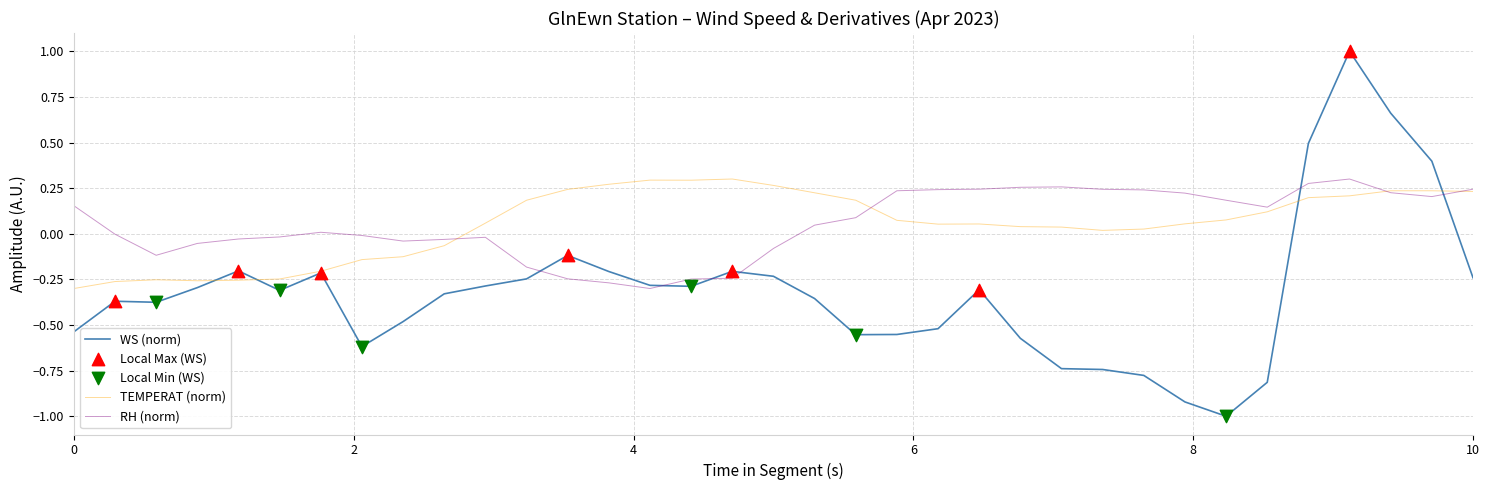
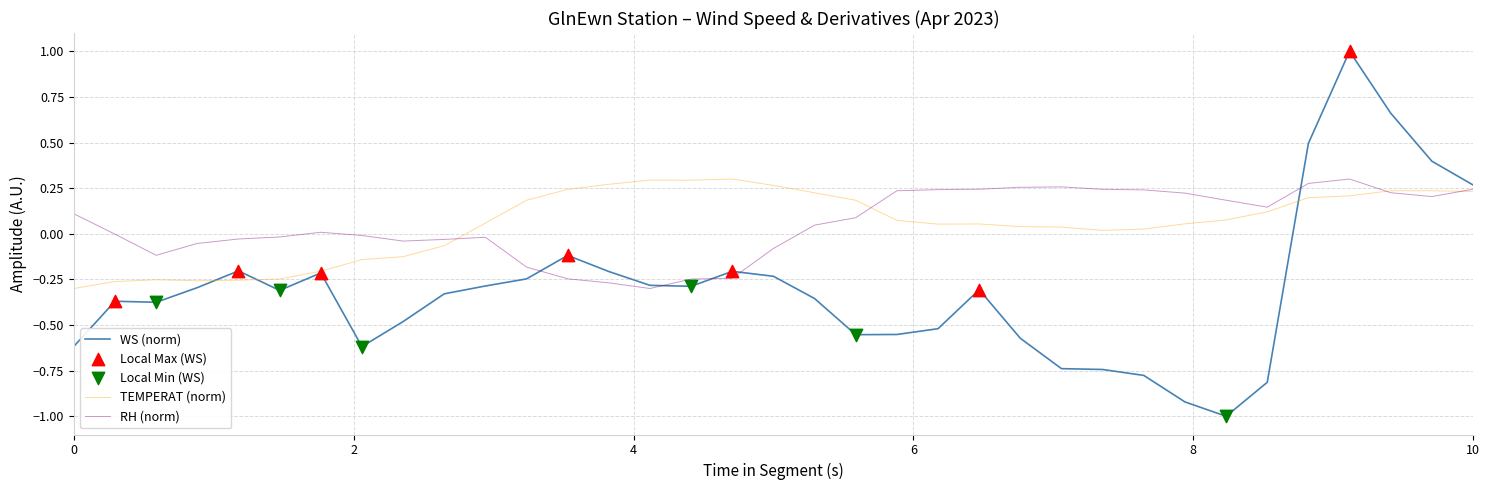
WS (norm), 0: -0.54 -> -0.62
RH (norm), 0: 0.15 -> 0.11
WS (norm), 10: -0.24 -> 0.27
